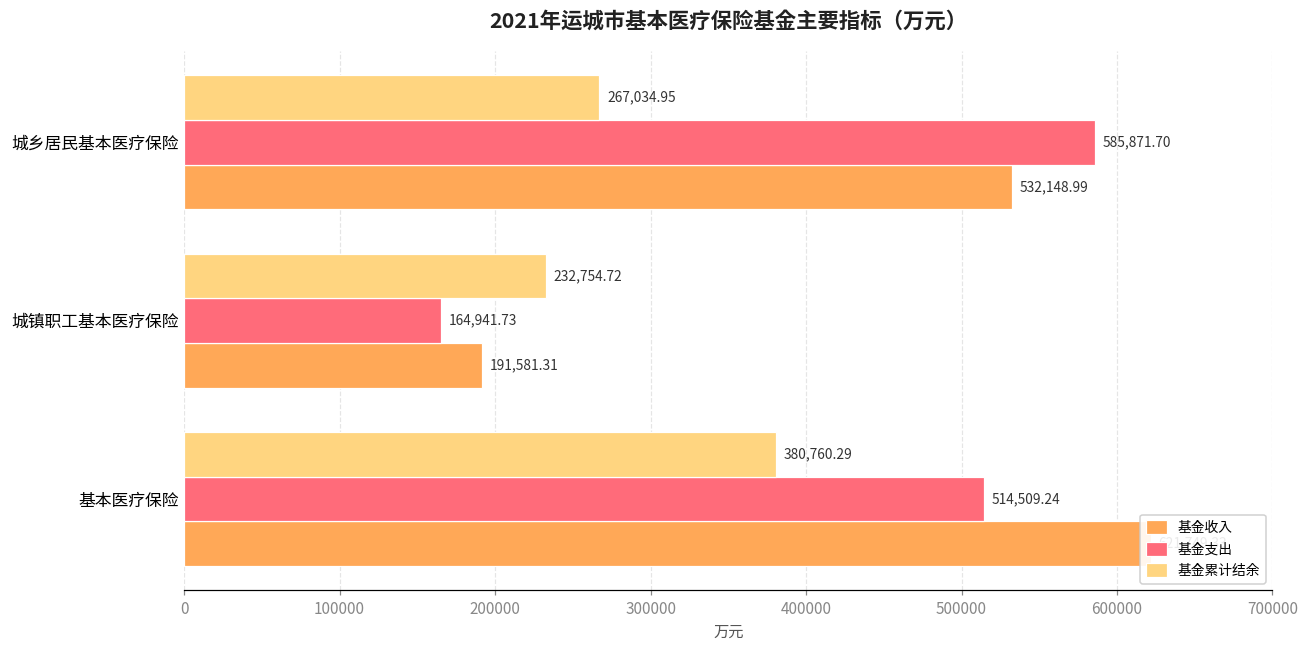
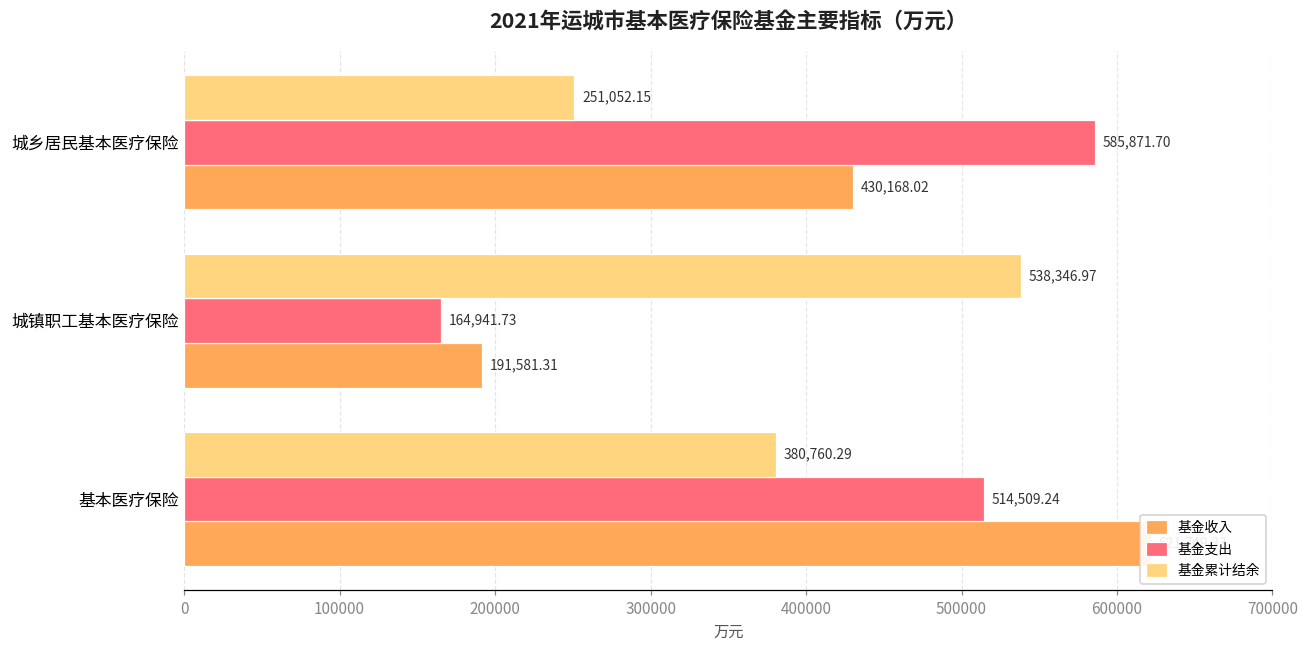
基金累计结余, 城乡居民基本医疗保险: 267,034.95 -> 251,052.15
基金收入, 城乡居民基本医疗保险: 532,148.99 -> 430,168.02
基金累计结余, 城镇职工基本医疗保险: 232,754.72 -> 538,346.97
